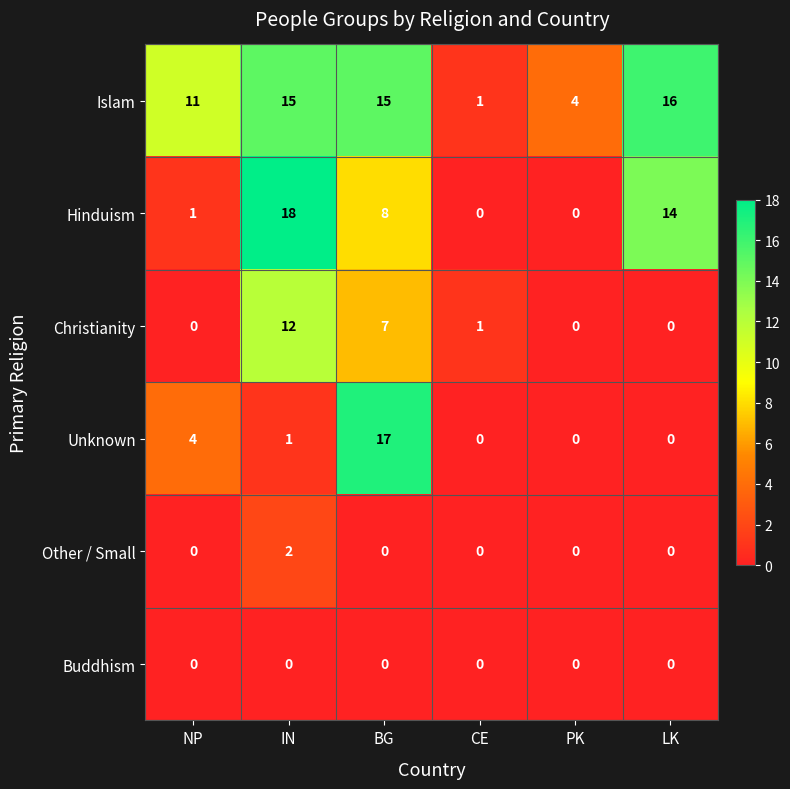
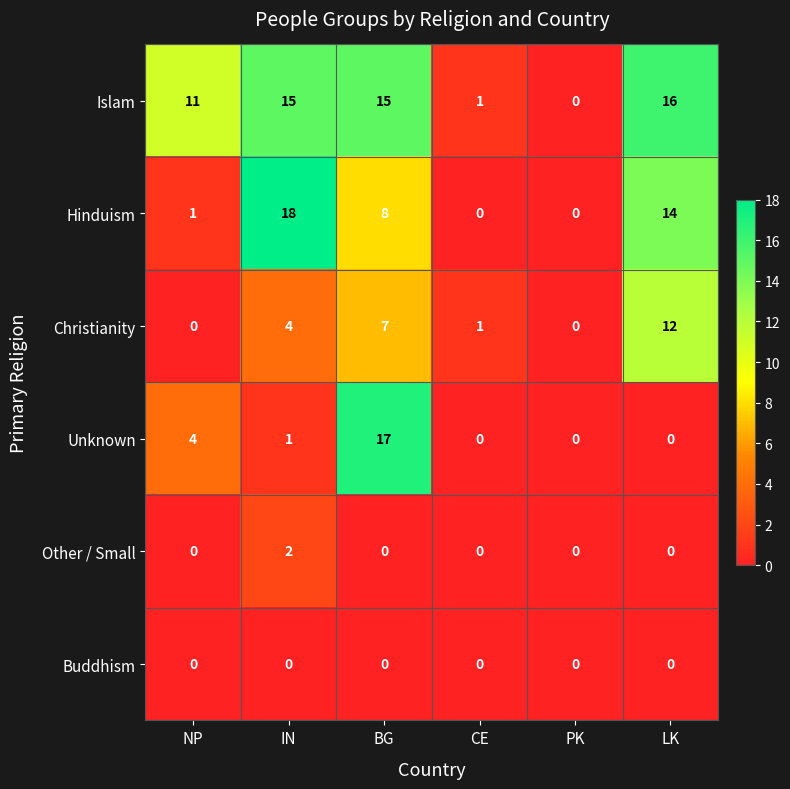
Islam, PK: 4 -> 0
Christianity, IN: 12 -> 4
Christianity, LK: 0 -> 12
